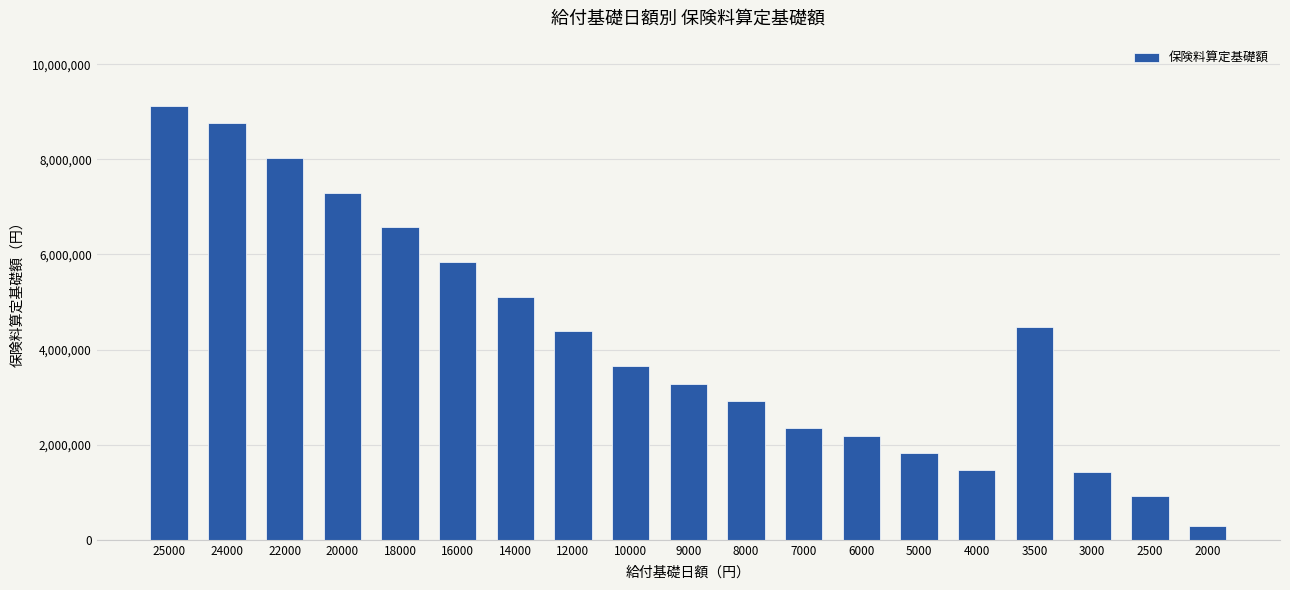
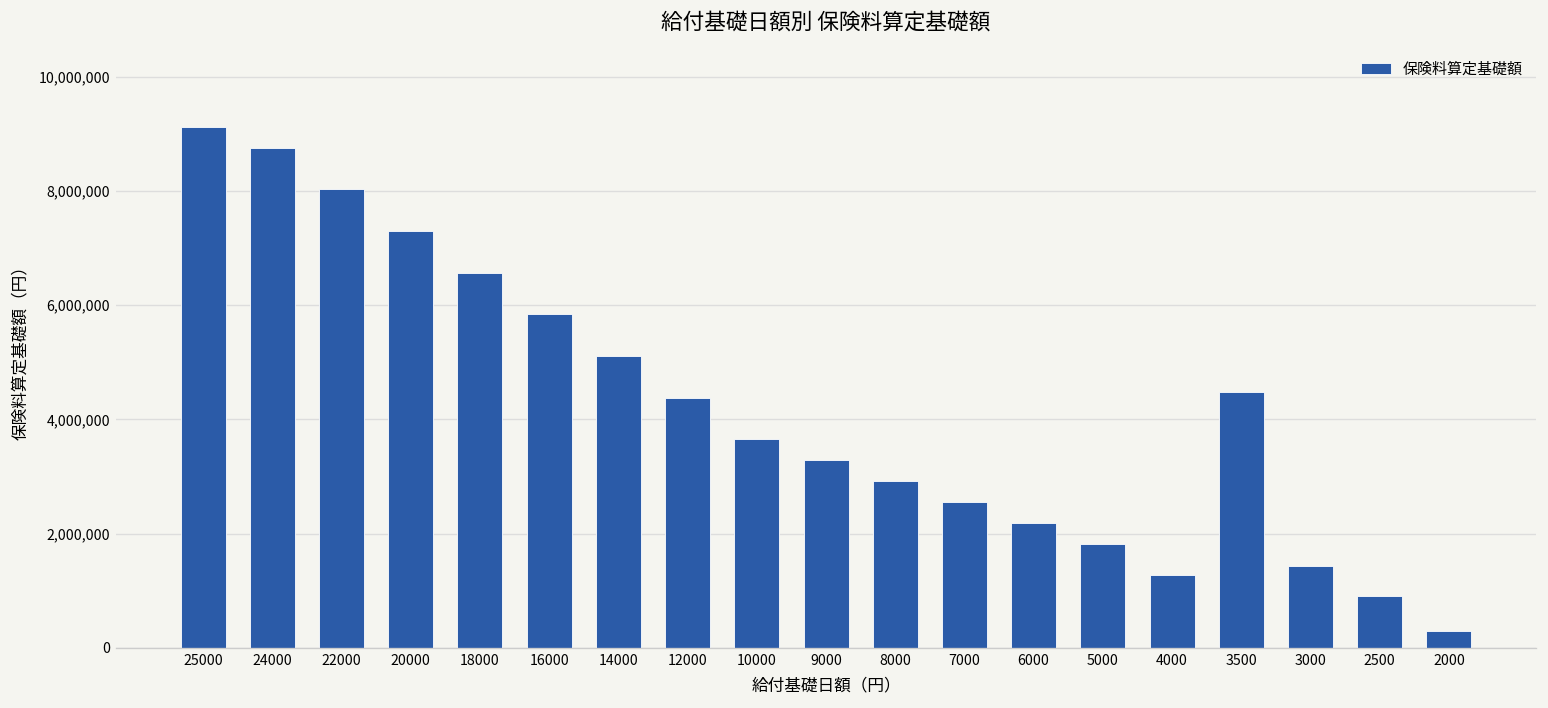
7000: 2,300,000 -> 2,600,000
4000: 1,500,000 -> 1,300,000
